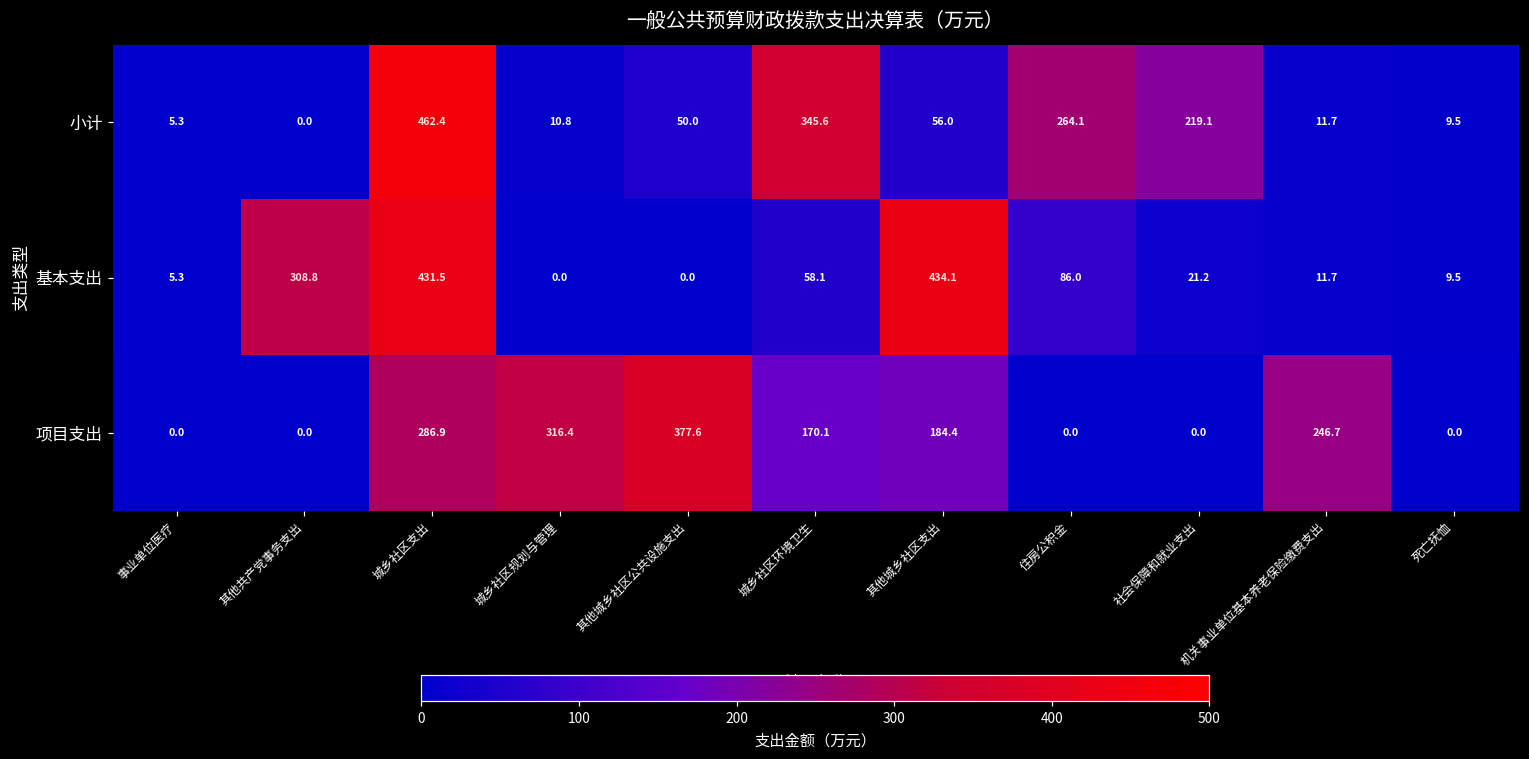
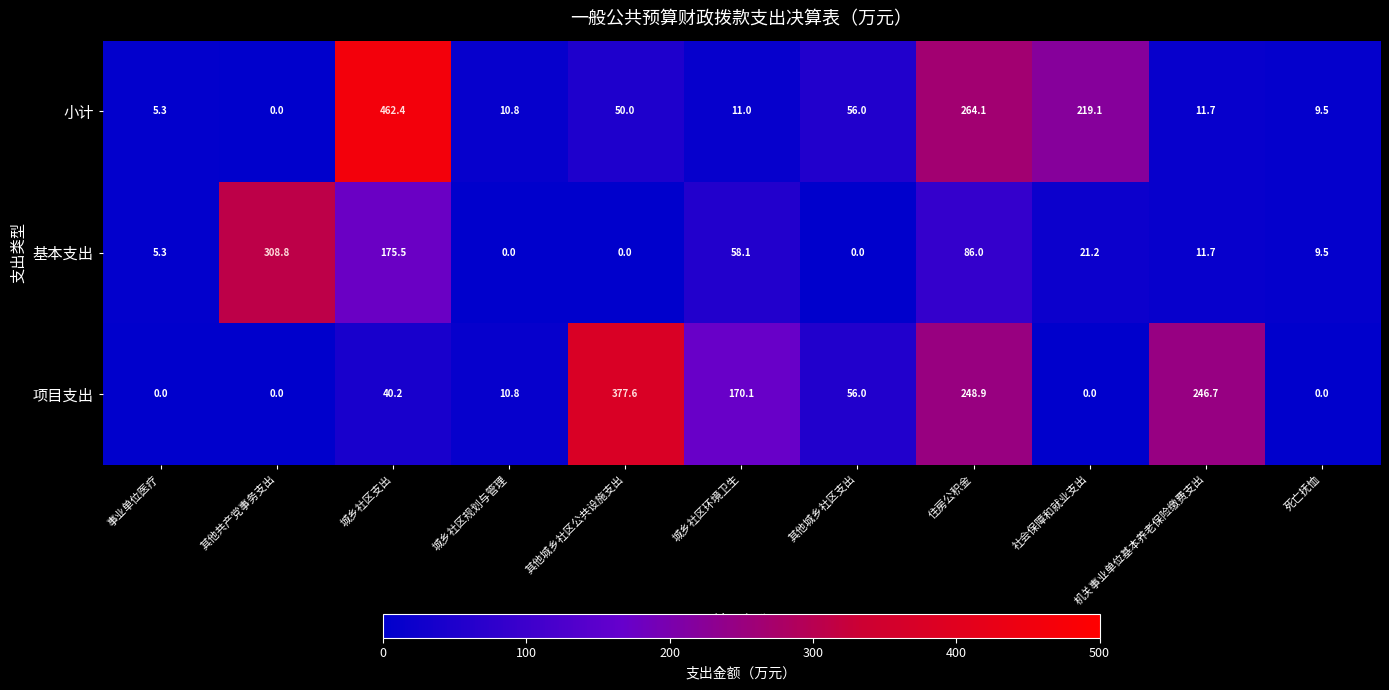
小计, 城乡社区环境卫生: 345.6 -> 11.0
基本支出, 城乡社区支出: 431.5 -> 175.5
基本支出, 其他城乡社区支出: 434.1 -> 0.0
项目支出, 城乡社区支出: 286.9 -> 40.2
项目支出, 城乡社区规划与管理: 316.4 -> 10.8
项目支出, 其他城乡社区支出: 184.4 -> 56.0
项目支出, 住房公积金: 0.0 -> 248.9
